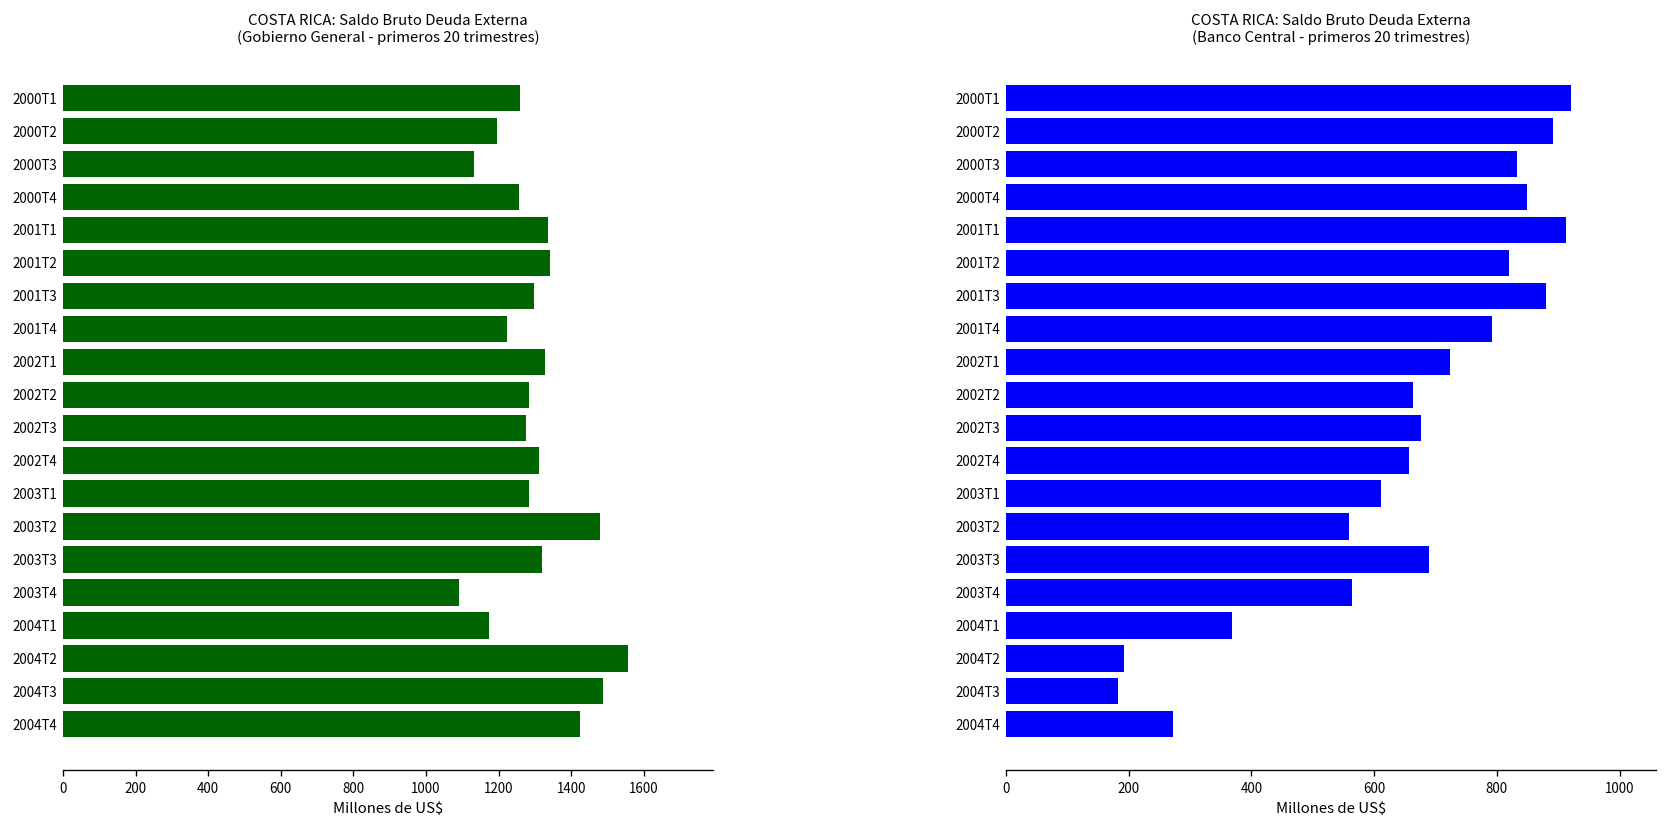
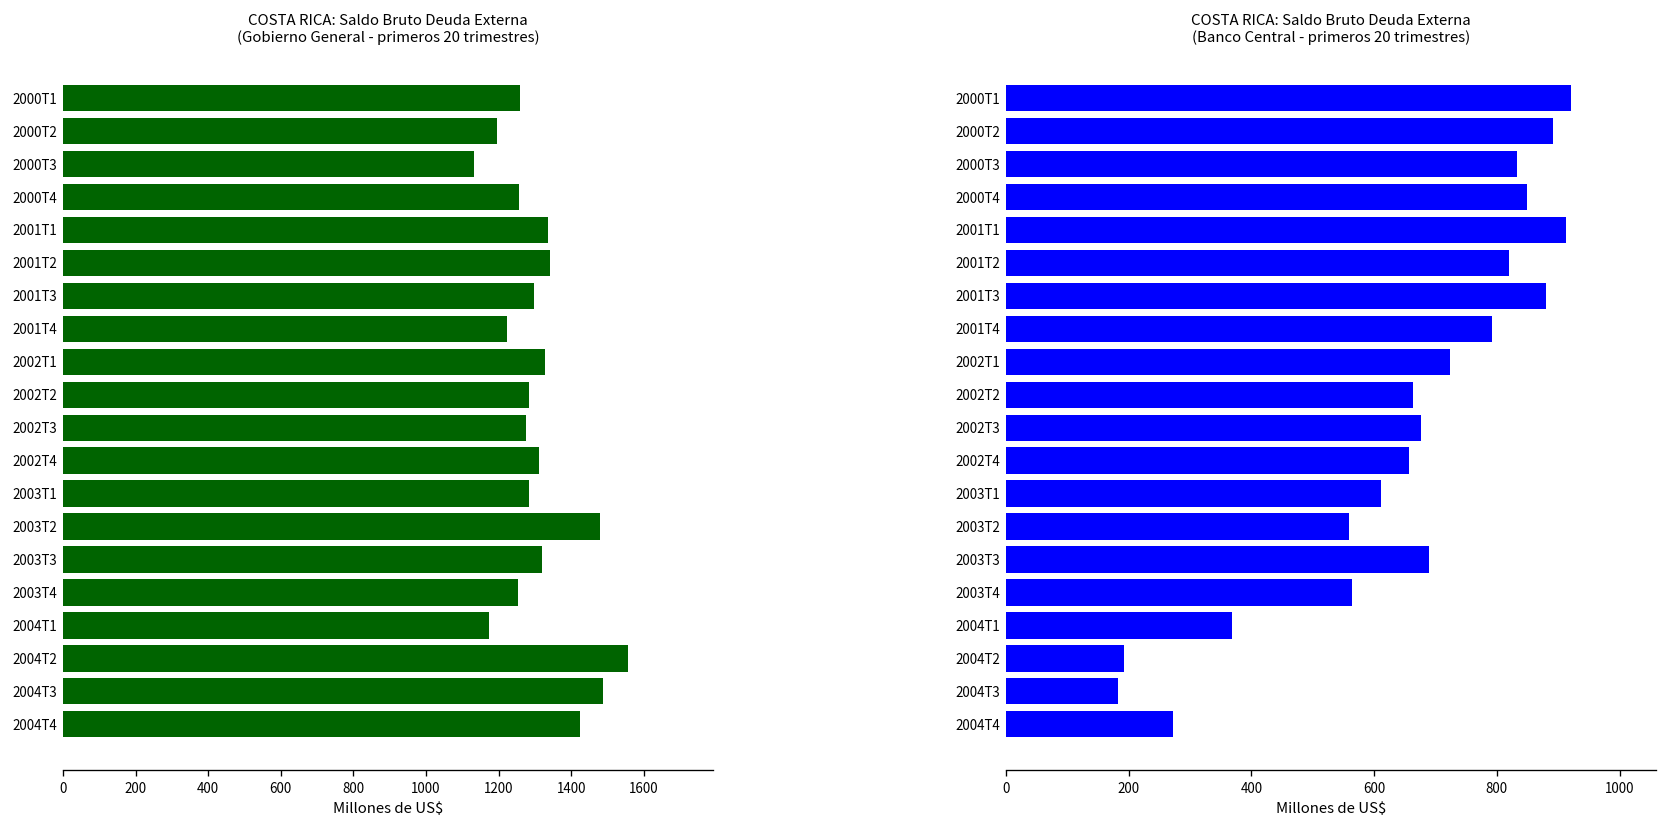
COSTA RICA: Saldo Bruto Deuda Externa (Gobierno General - primeros 20 trimestres), 2003T4: 1090 -> 1250
